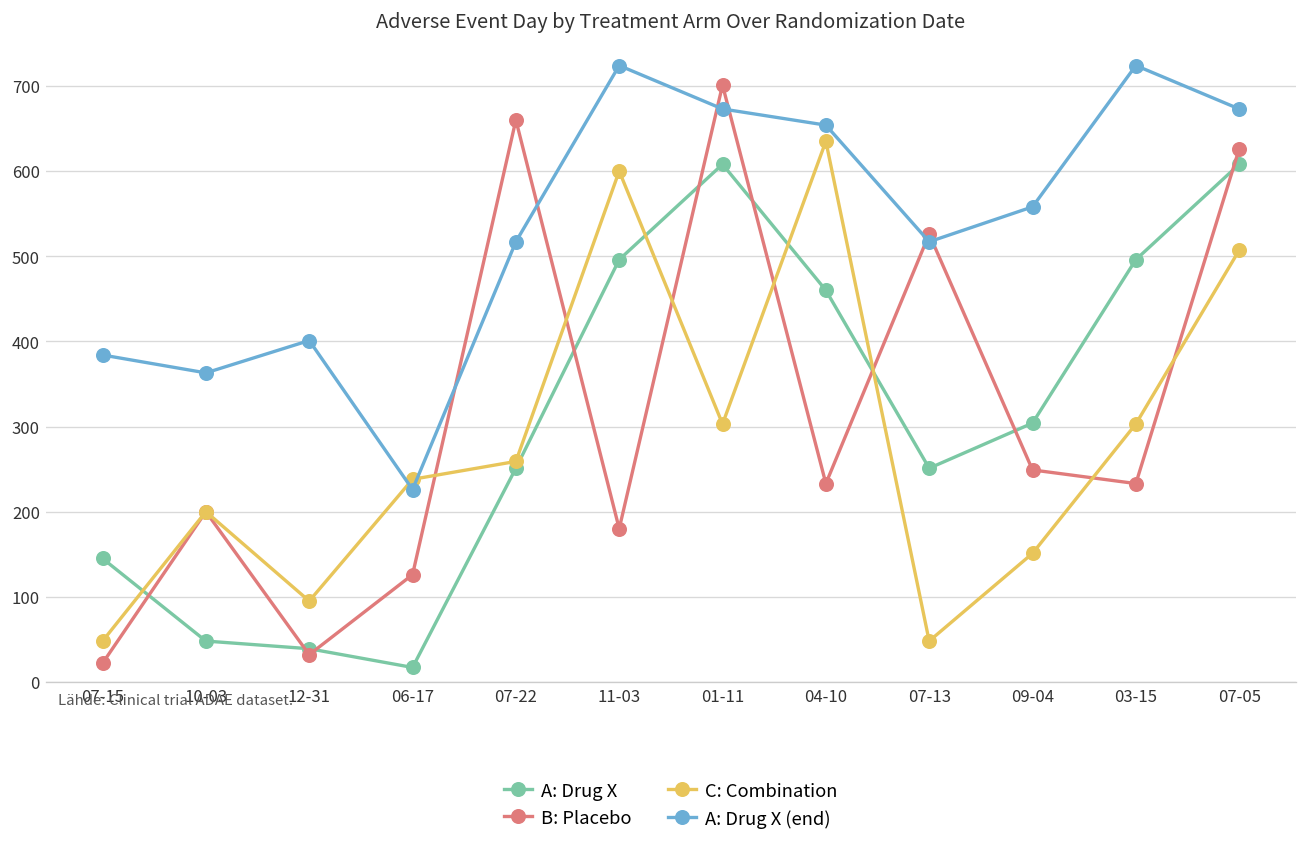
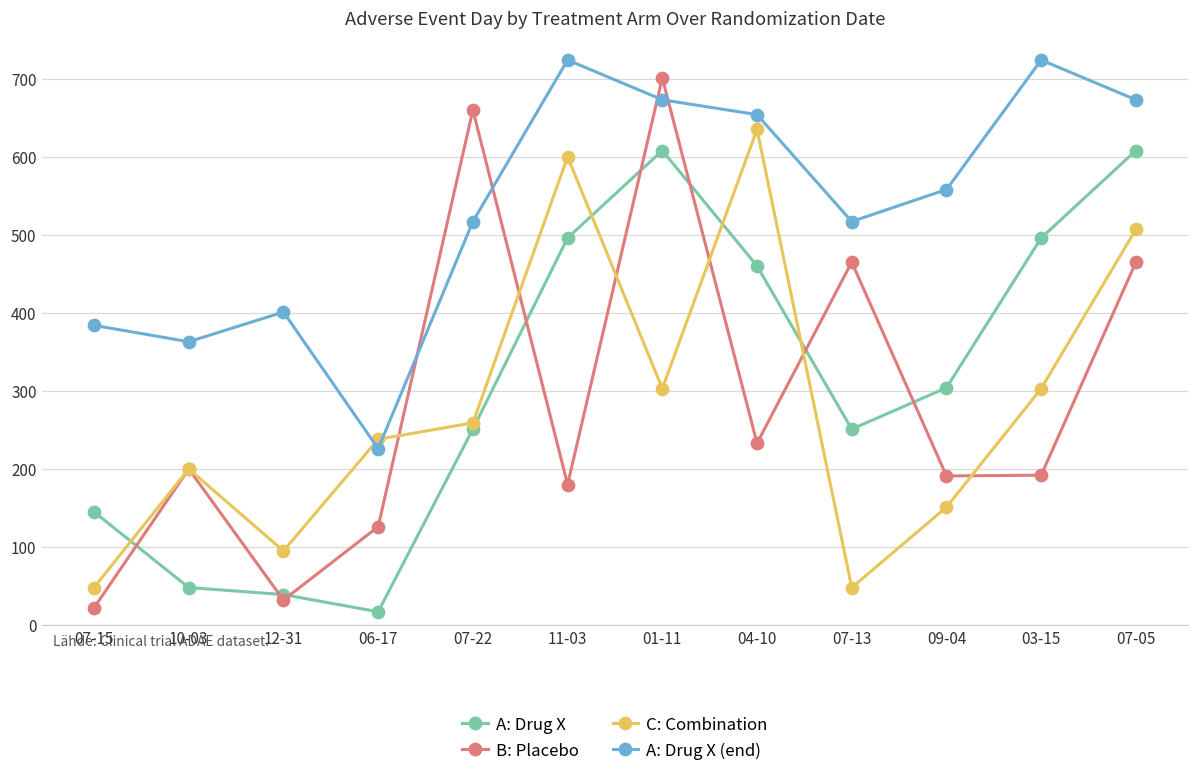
B: Placebo, 07-13: 530 -> 470
B: Placebo, 09-04: 250 -> 190
B: Placebo, 03-15: 230 -> 190
B: Placebo, 07-05: 630 -> 470
